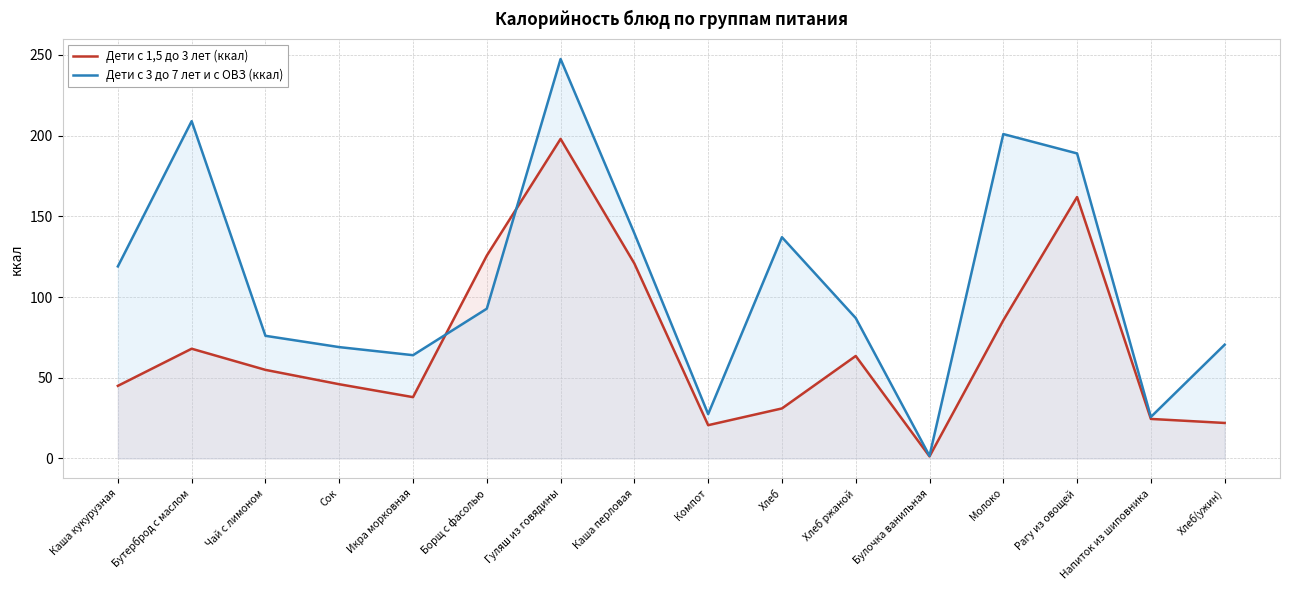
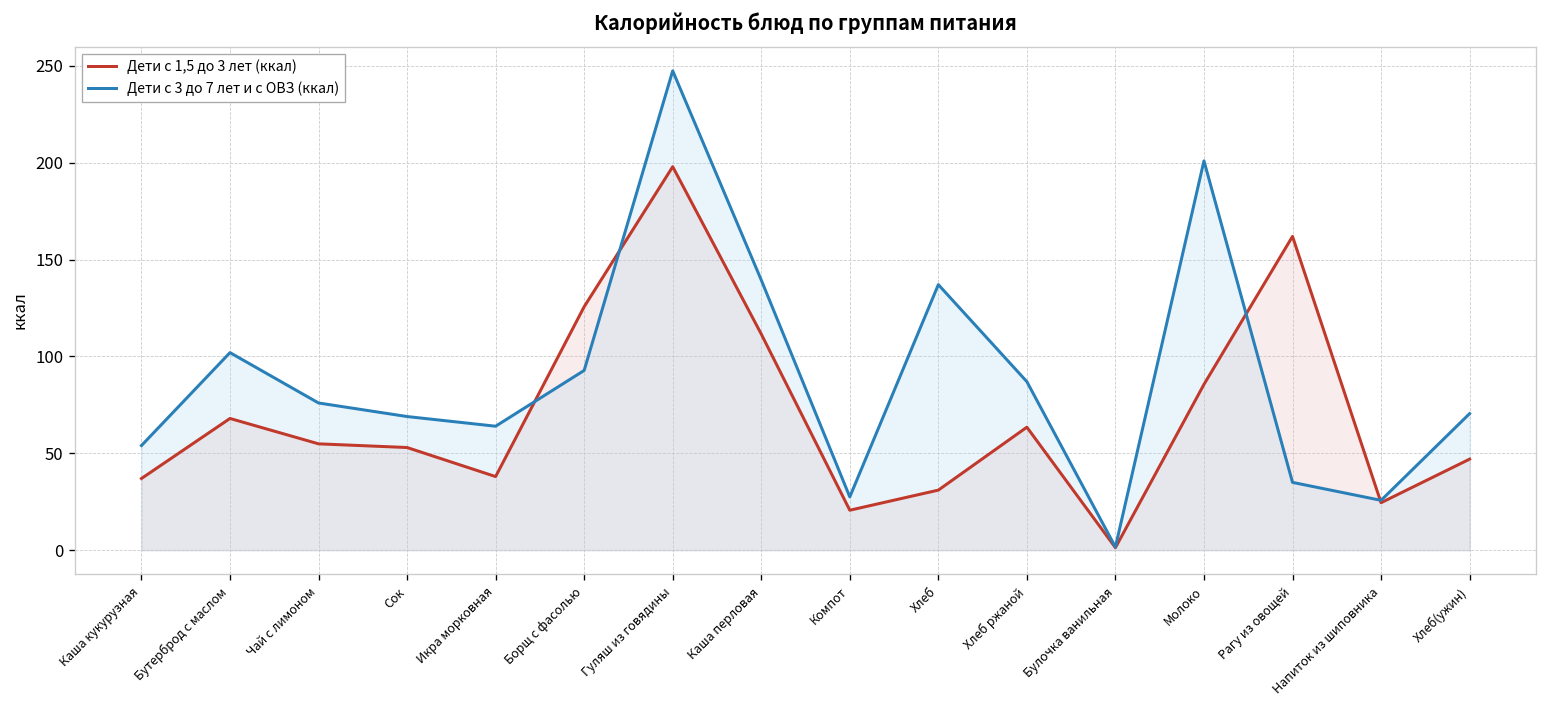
Дети с 1,5 до 3 лет (ккал), Каша кукурузная: 45 -> 37
Дети с 3 до 7 лет и с ОВЗ (ккал), Каша кукурузная: 119 -> 54
Дети с 3 до 7 лет и с ОВЗ (ккал), Бутерброд с маслом: 209 -> 102
Дети с 1,5 до 3 лет (ккал), Сок: 46 -> 53
Дети с 1,5 до 3 лет (ккал), Каша перловая: 121 -> 112
Дети с 3 до 7 лет и с ОВЗ (ккал), Рагу из овощей: 189 -> 35
Дети с 1,5 до 3 лет (ккал), Хлеб(ужин): 22 -> 47
